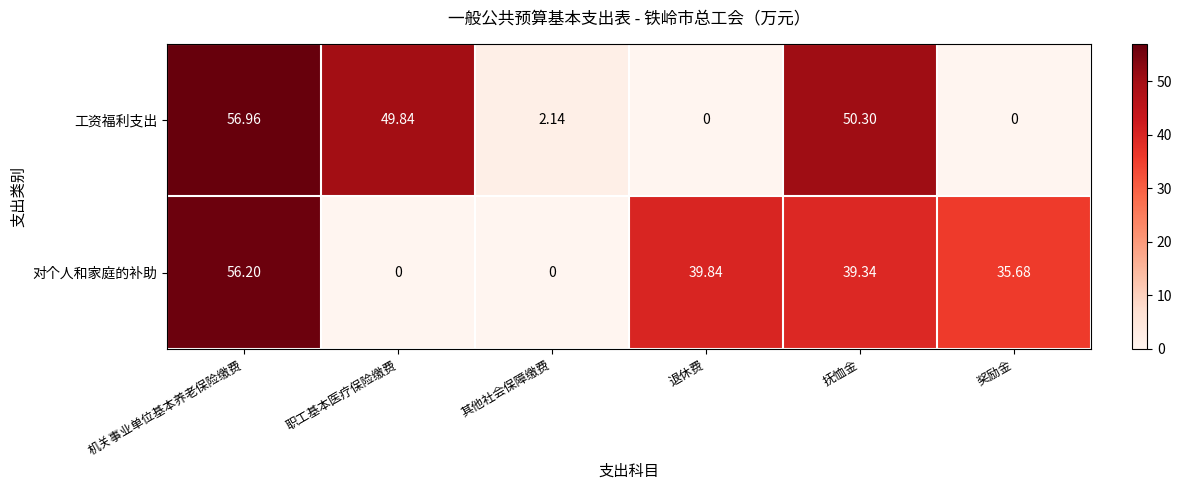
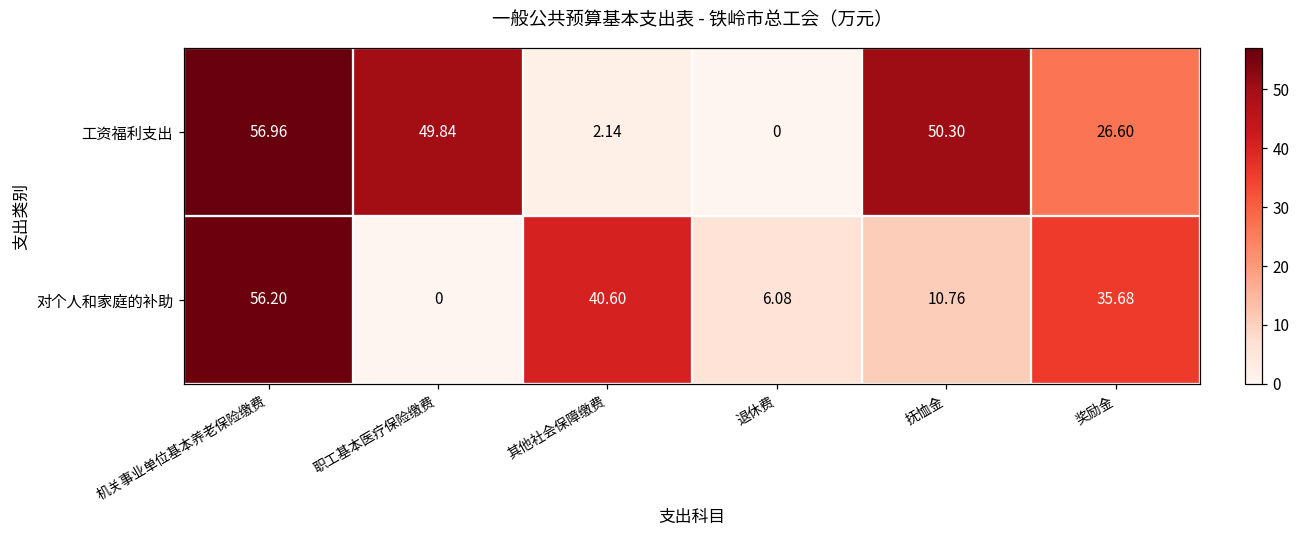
工资福利支出, 奖励金: 0 -> 26.60
对个人和家庭的补助, 其他社会保障缴费: 0 -> 40.60
对个人和家庭的补助, 退休费: 39.84 -> 6.08
对个人和家庭的补助, 抚恤金: 39.34 -> 10.76
